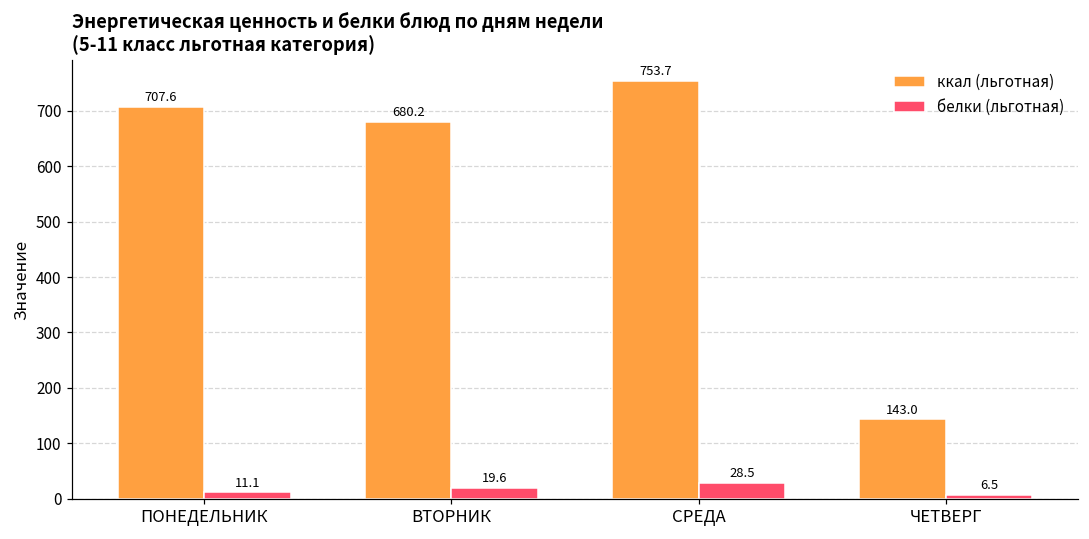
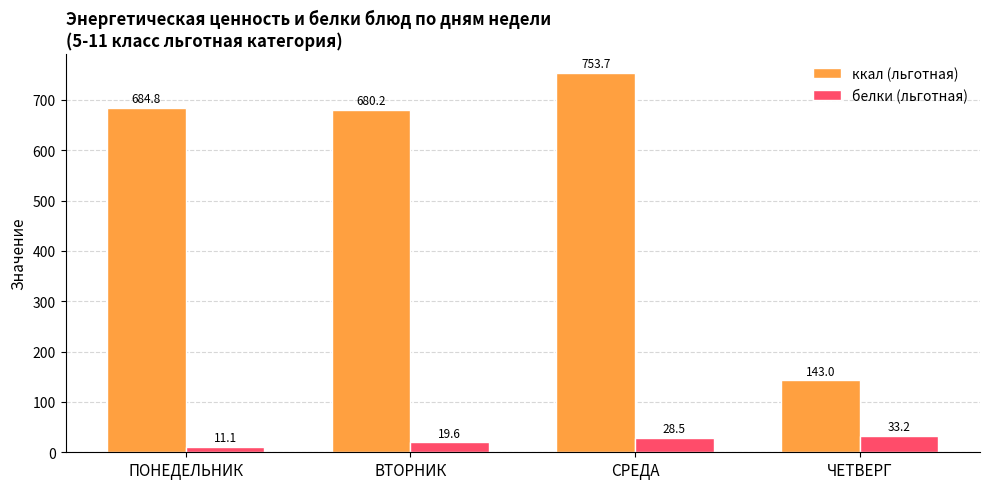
ккал (льготная), ПОНЕДЕЛЬНИК: 707.6 -> 684.8
белки (льготная), ЧЕТВЕРГ: 6.5 -> 33.2
